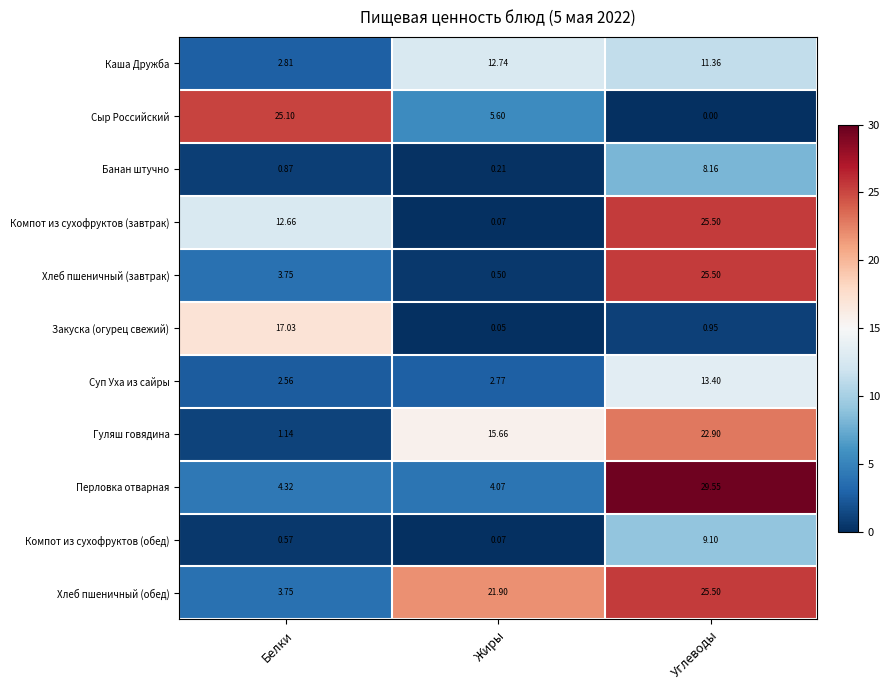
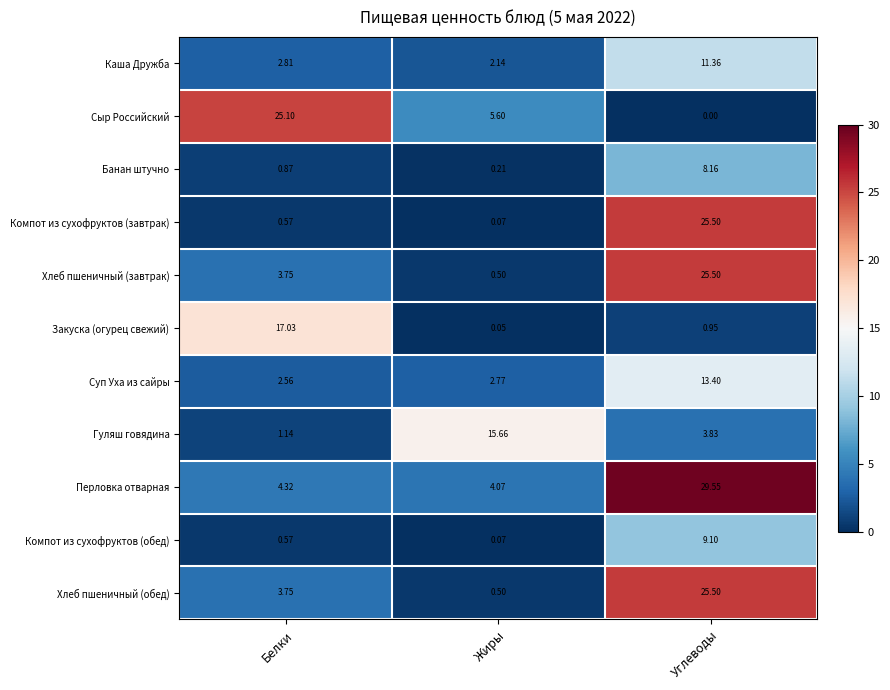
Каша Дружба, Жиры: 12.74 -> 2.14
Компот из сухофруктов (завтрак), Белки: 12.66 -> 0.57
Гуляш говядина, Углеводы: 22.90 -> 3.83
Хлеб пшеничный (обед), Жиры: 21.90 -> 0.50
